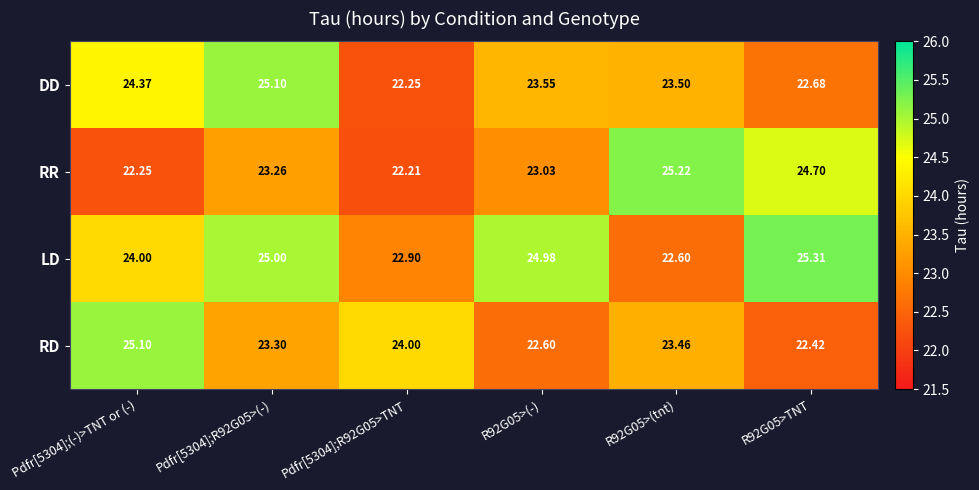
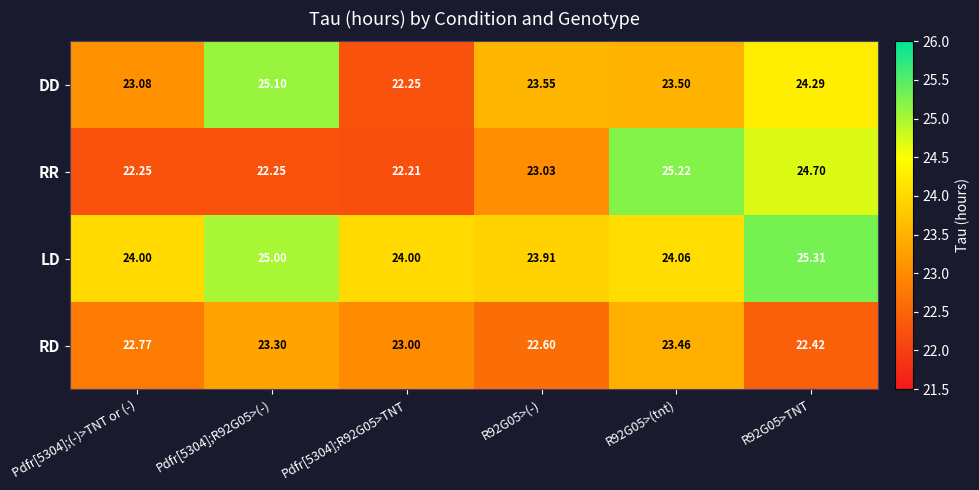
DD, Pdfr[5304];(-)>TNT or (-): 24.37 -> 23.08
DD, R92G05>TNT: 22.68 -> 24.29
RR, Pdfr[5304];R92G05>(-): 23.26 -> 22.25
LD, Pdfr[5304];R92G05>TNT: 22.90 -> 24.00
LD, R92G05>(-): 24.98 -> 23.91
LD, R92G05>(tnt): 22.60 -> 24.06
RD, Pdfr[5304];(-)>TNT or (-): 25.10 -> 22.77
RD, Pdfr[5304];R92G05>TNT: 24.00 -> 23.00
